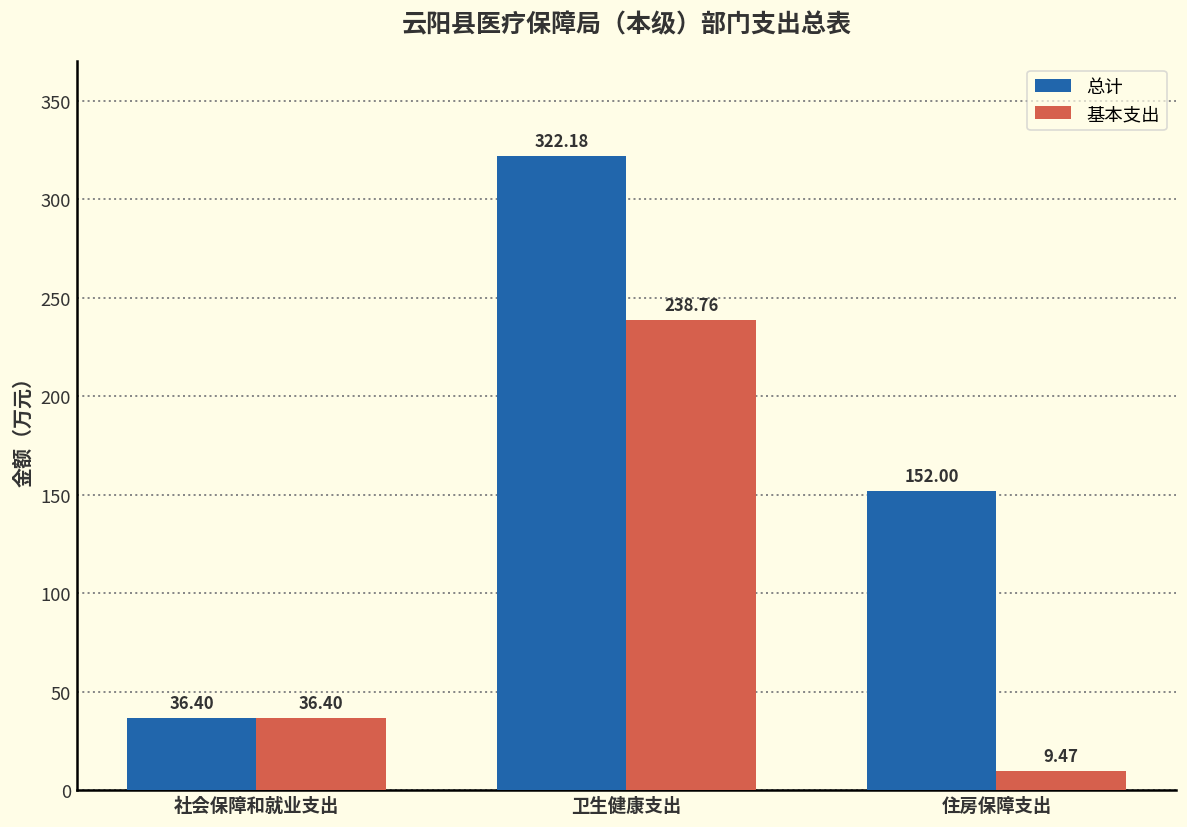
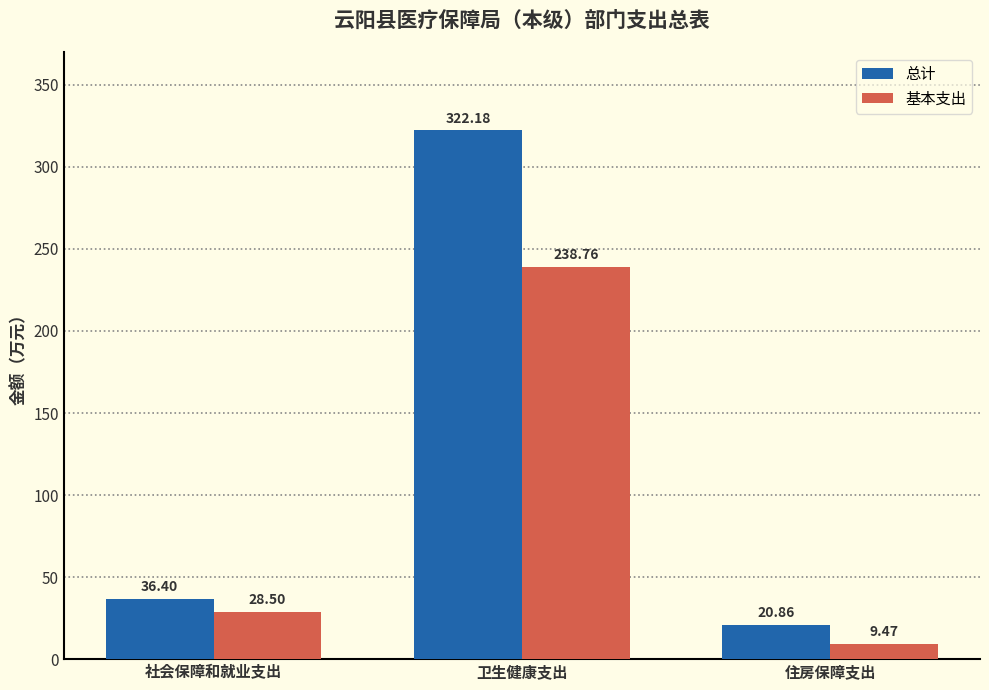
基本支出, 社会保障和就业支出: 36.40 -> 28.50
总计, 住房保障支出: 152.00 -> 20.86
